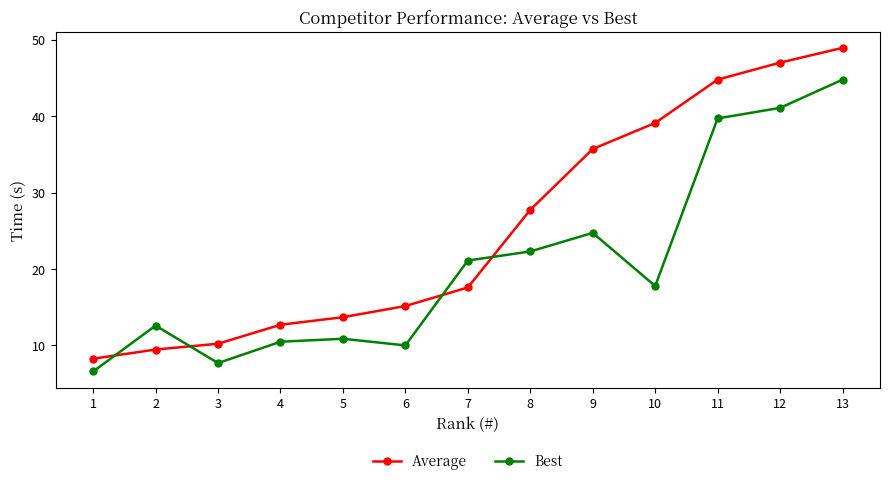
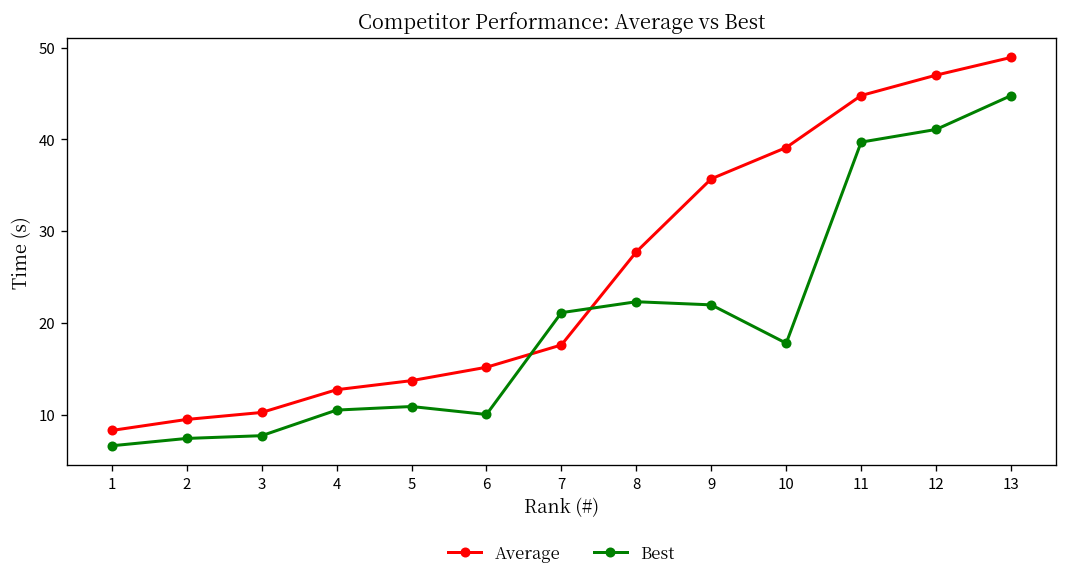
Best, 2: 13 -> 7
Best, 9: 25 -> 22
